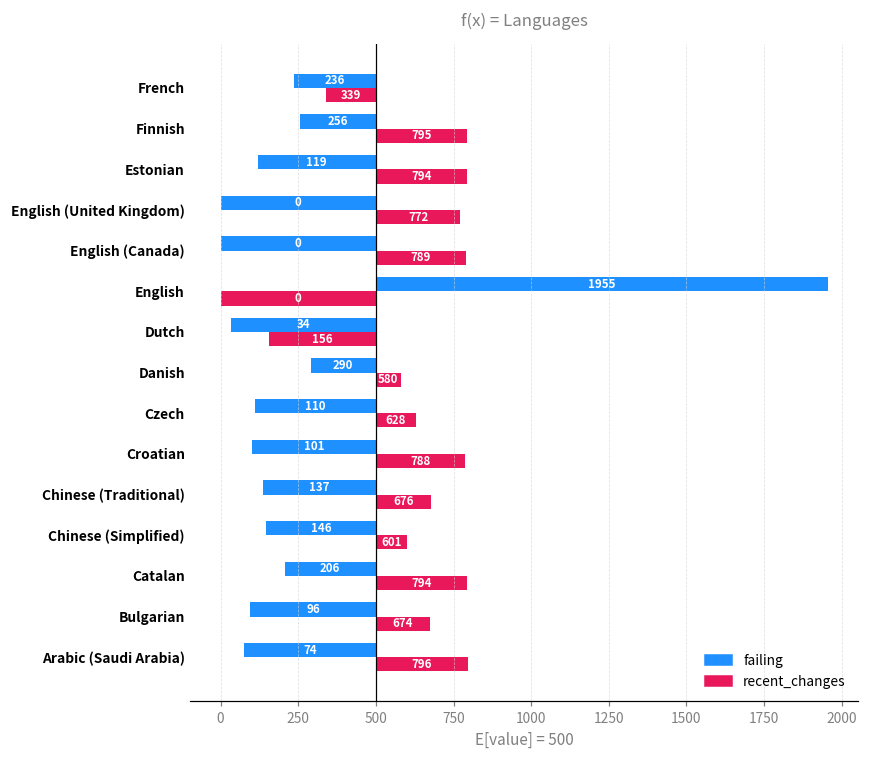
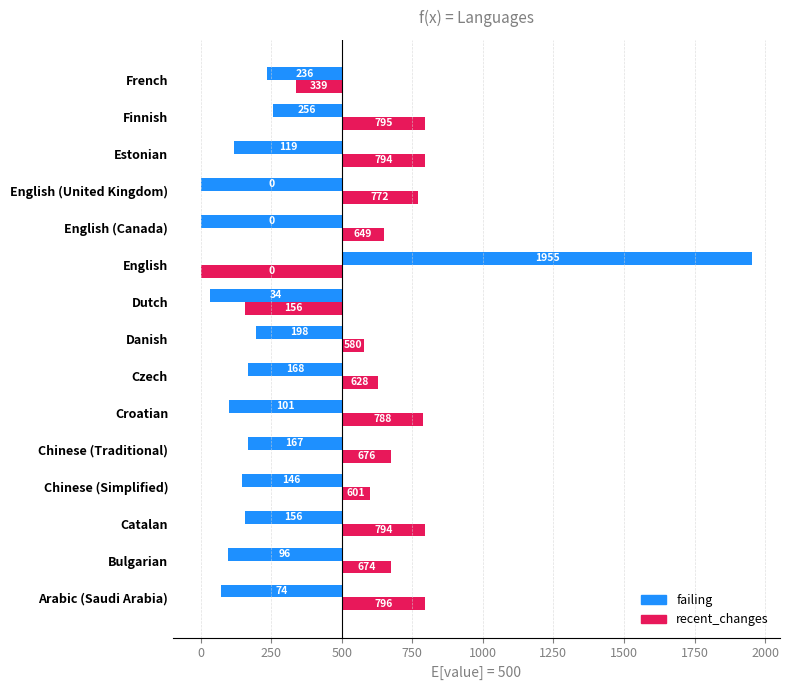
recent_changes, English (Canada): 789 -> 649
failing, Danish: 290 -> 198
failing, Czech: 110 -> 168
failing, Chinese (Traditional): 137 -> 167
failing, Catalan: 206 -> 156
